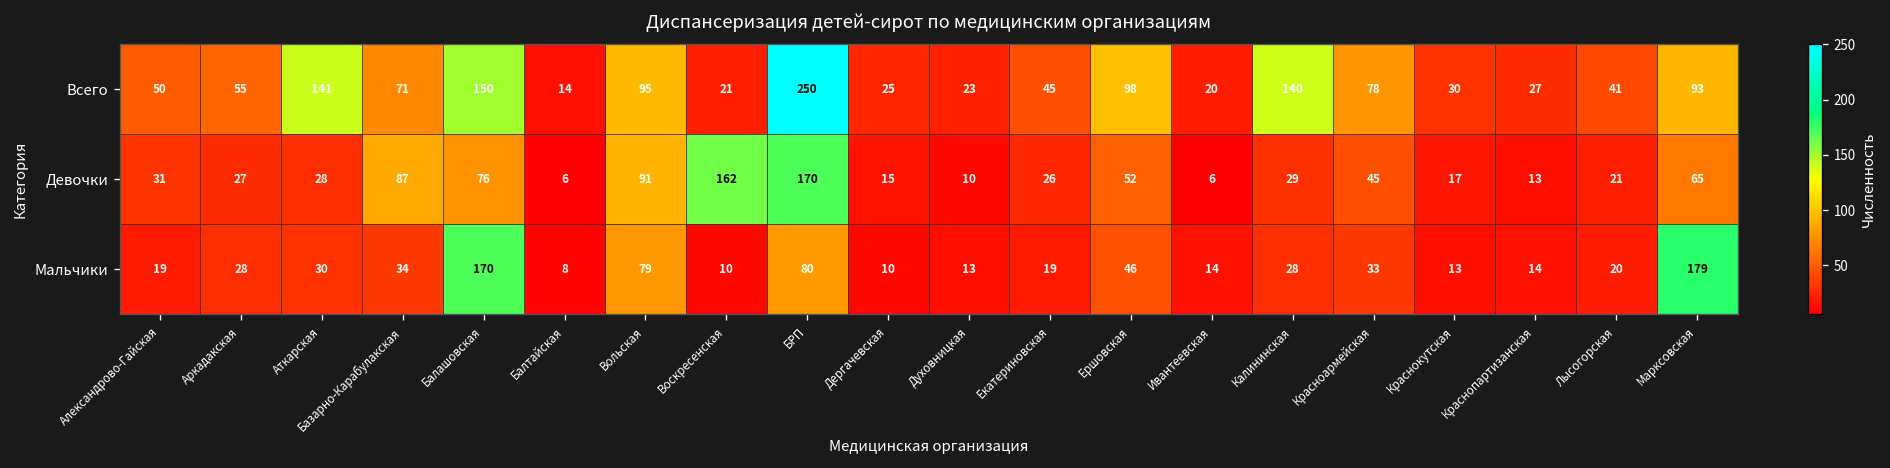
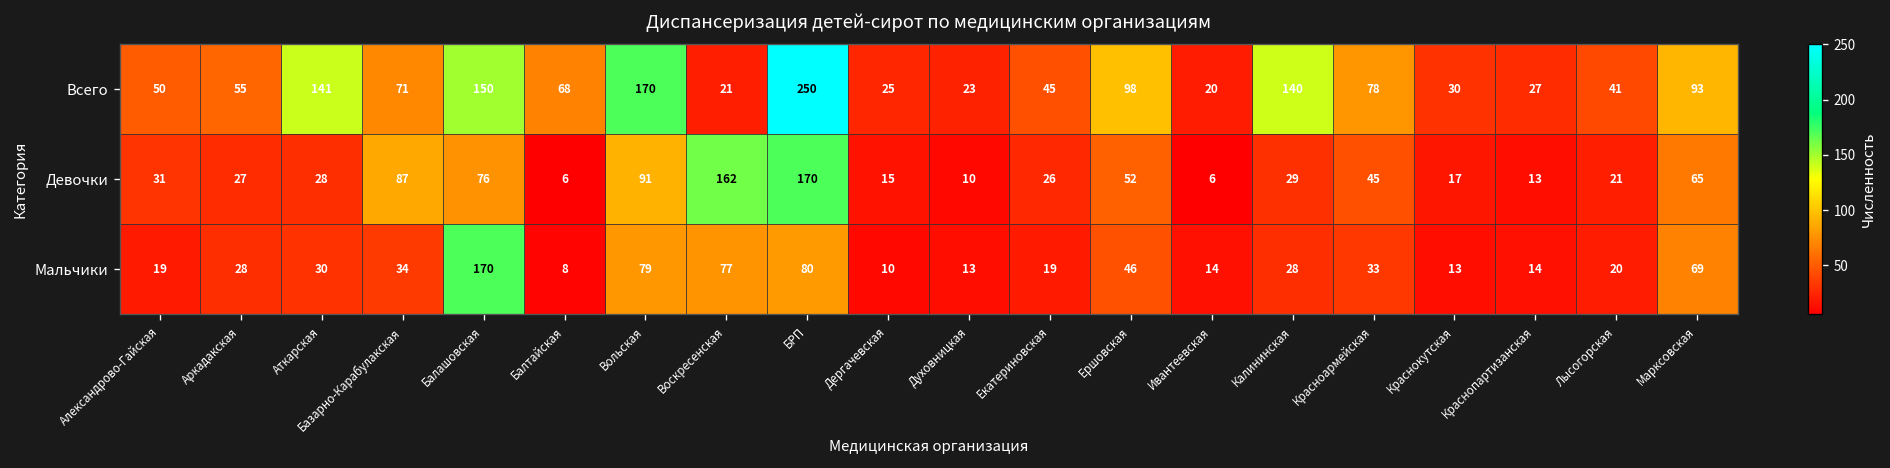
Всего, Балтайская: 14 -> 68
Всего, Вольская: 95 -> 170
Мальчики, Воскресенская: 10 -> 77
Мальчики, Марксовская: 179 -> 69
